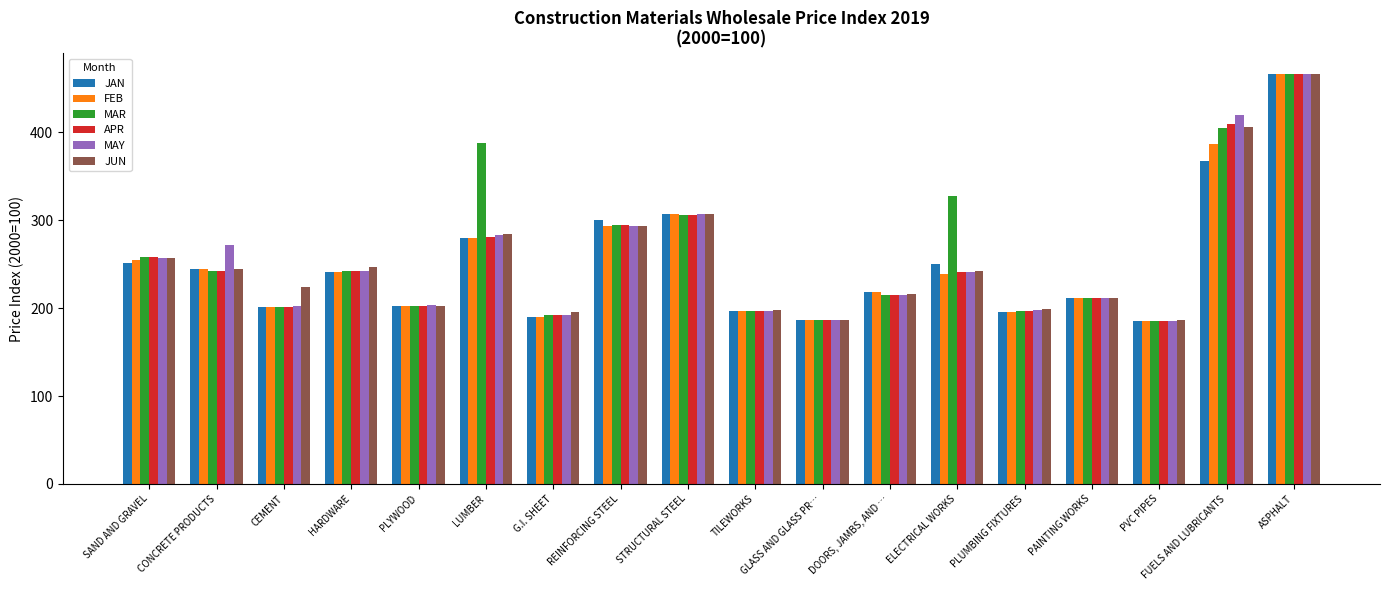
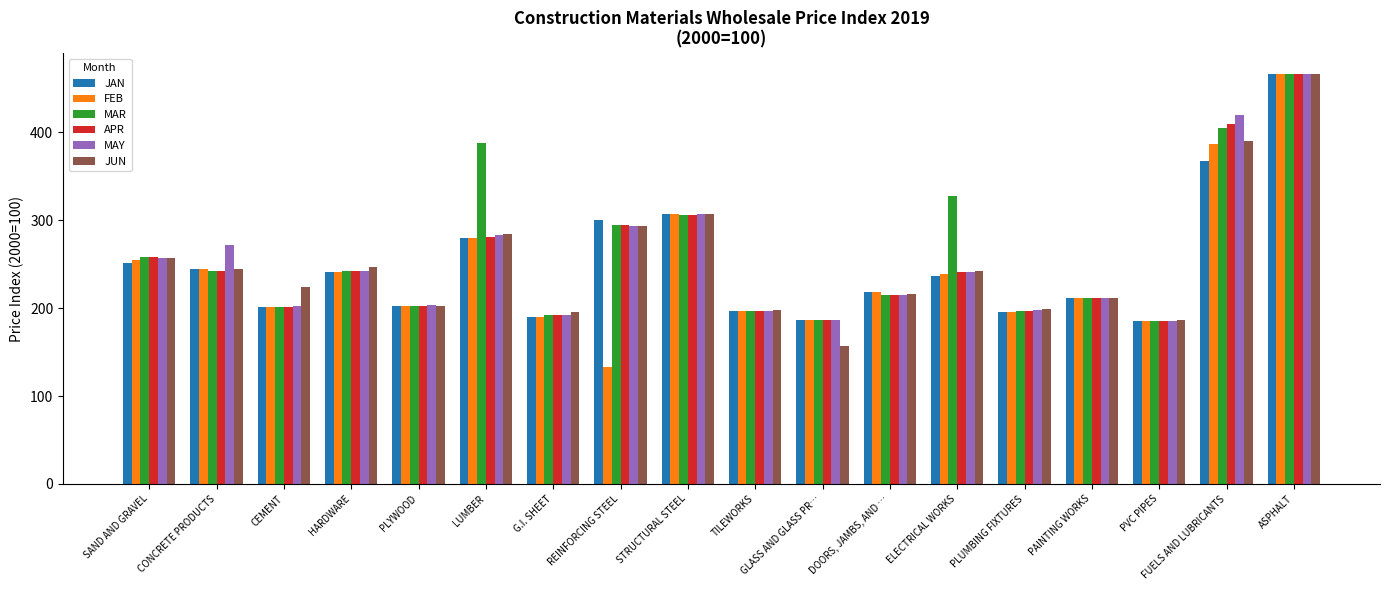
FEB, REINFORCING STEEL: 290 -> 130
JUN, GLASS AND GLASS PR…: 190 -> 160
JAN, ELECTRICAL WORKS: 250 -> 240
JUN, FUELS AND LUBRICANTS: 410 -> 390
